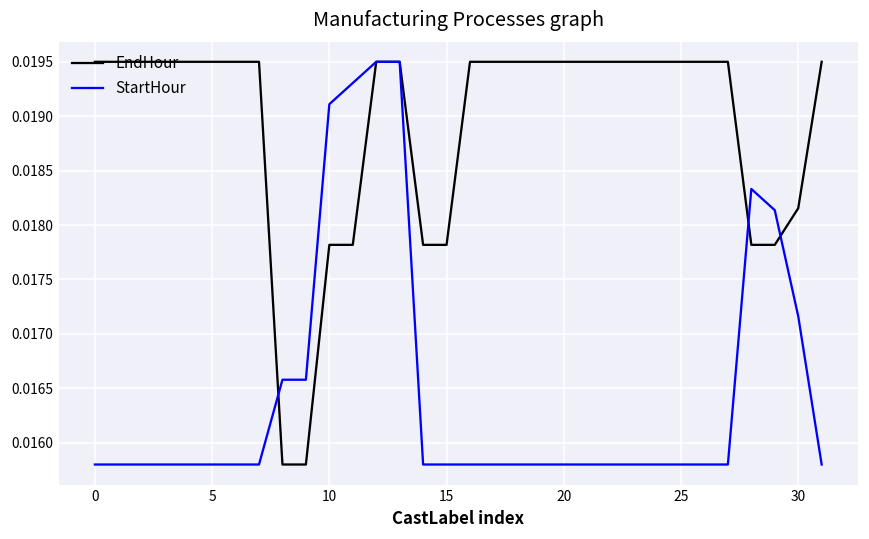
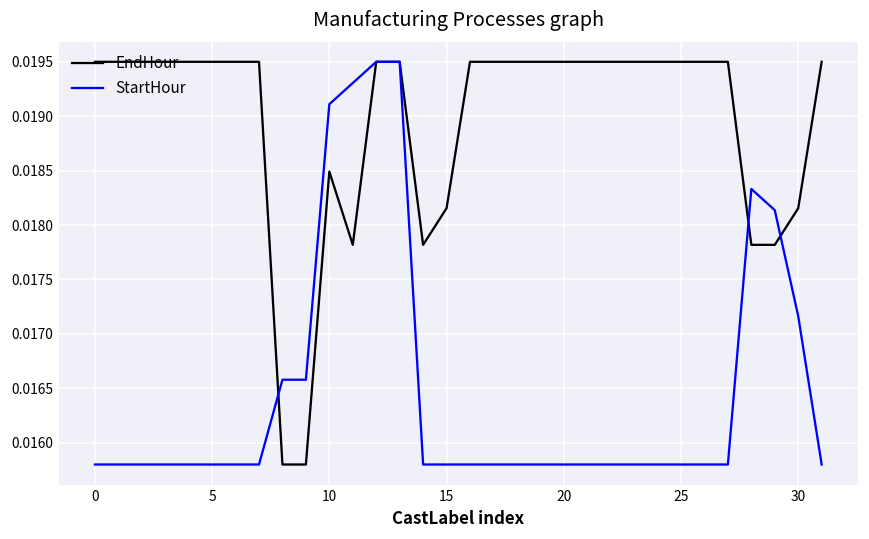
EndHour, 10: 0.0178 -> 0.0185
EndHour, 15: 0.0178 -> 0.0182
